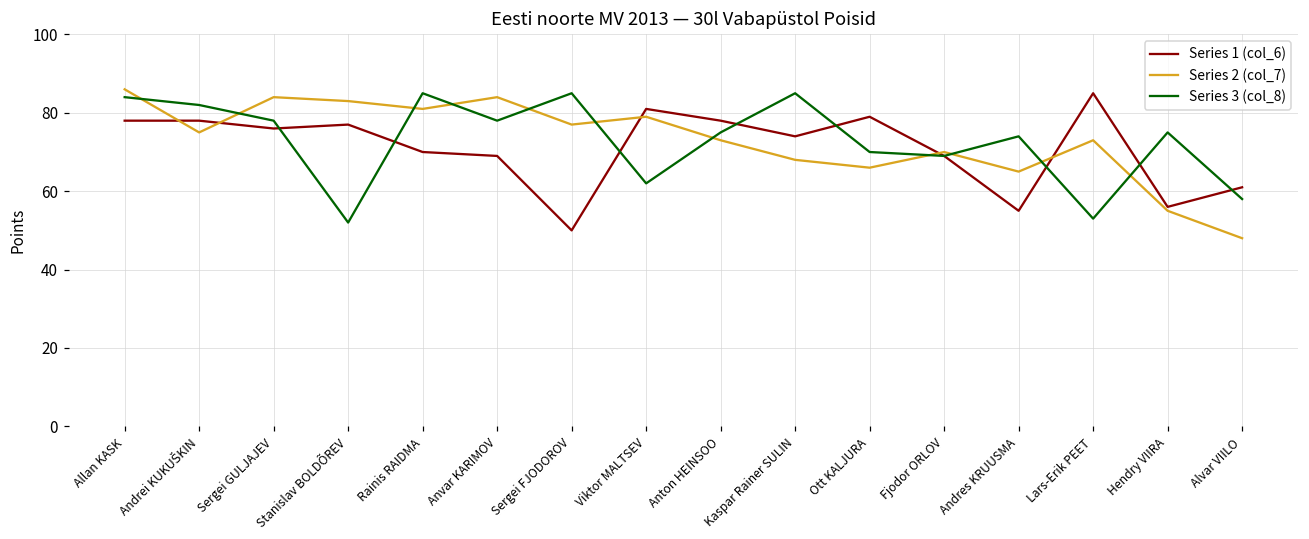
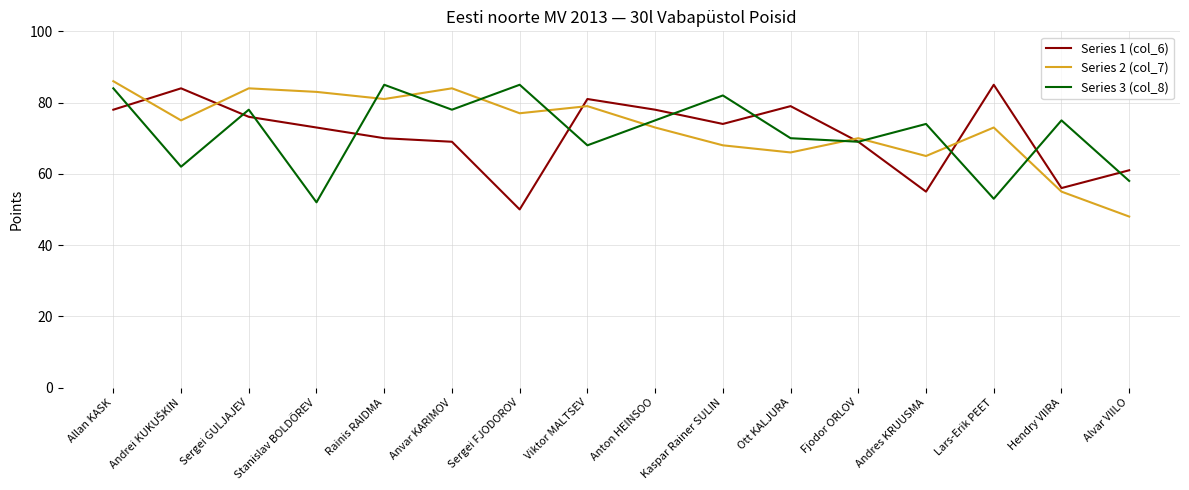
Series 1 (col_6), Andrei KUKUŠKIN: 78 -> 84
Series 3 (col_8), Andrei KUKUŠKIN: 82 -> 62
Series 1 (col_6), Stanislav BOLDÕREV: 77 -> 73
Series 3 (col_8), Viktor MALTSEV: 62 -> 68
Series 3 (col_8), Kaspar Rainer SULIN: 85 -> 82
